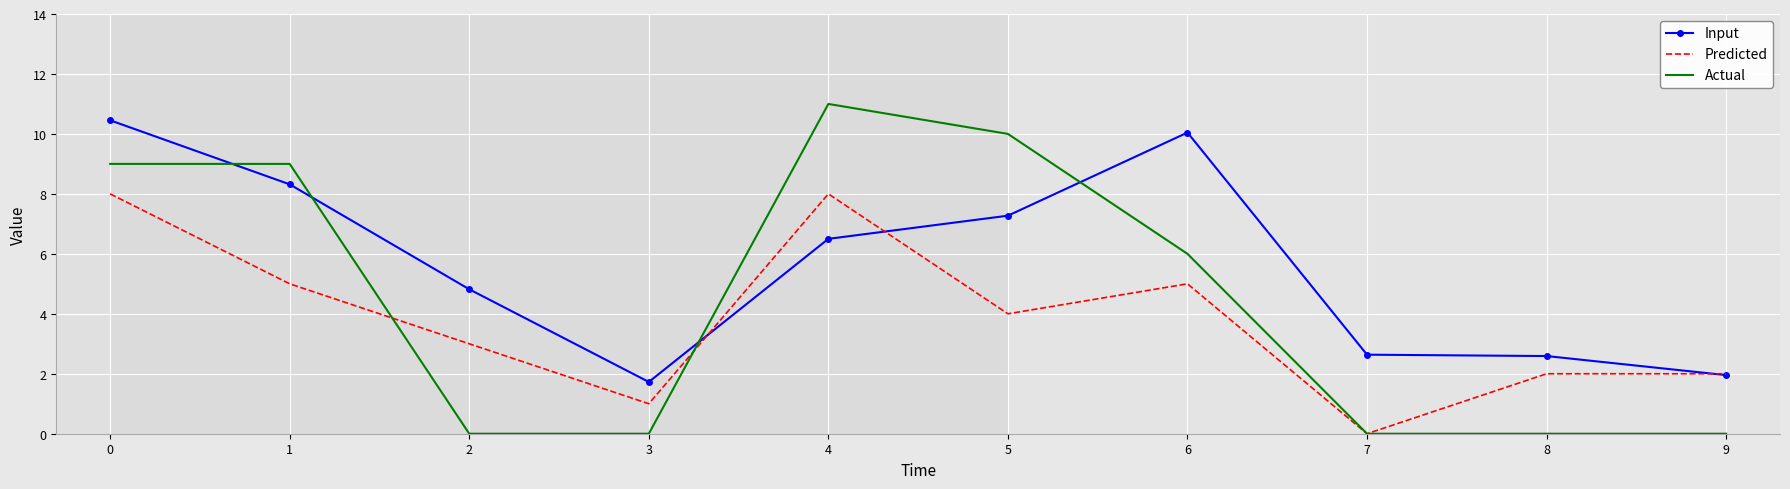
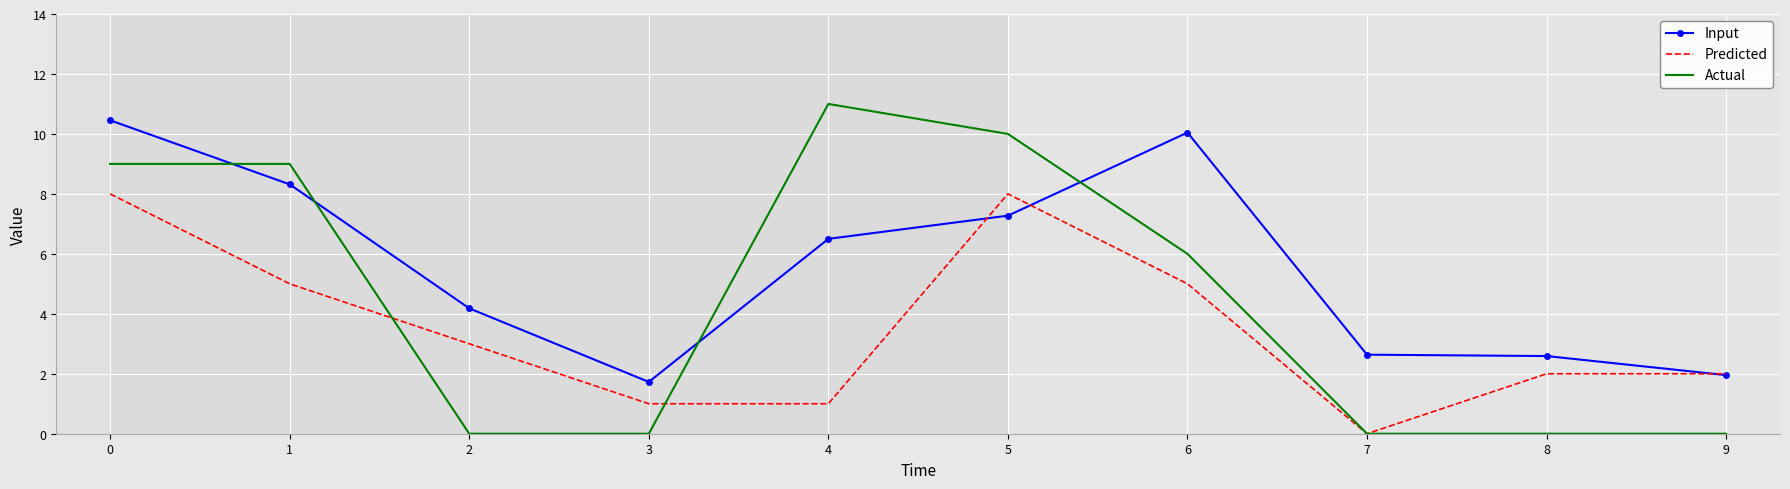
Input, 2: 4.8 -> 4.2
Predicted, 4: 8 -> 1
Predicted, 5: 4 -> 8
